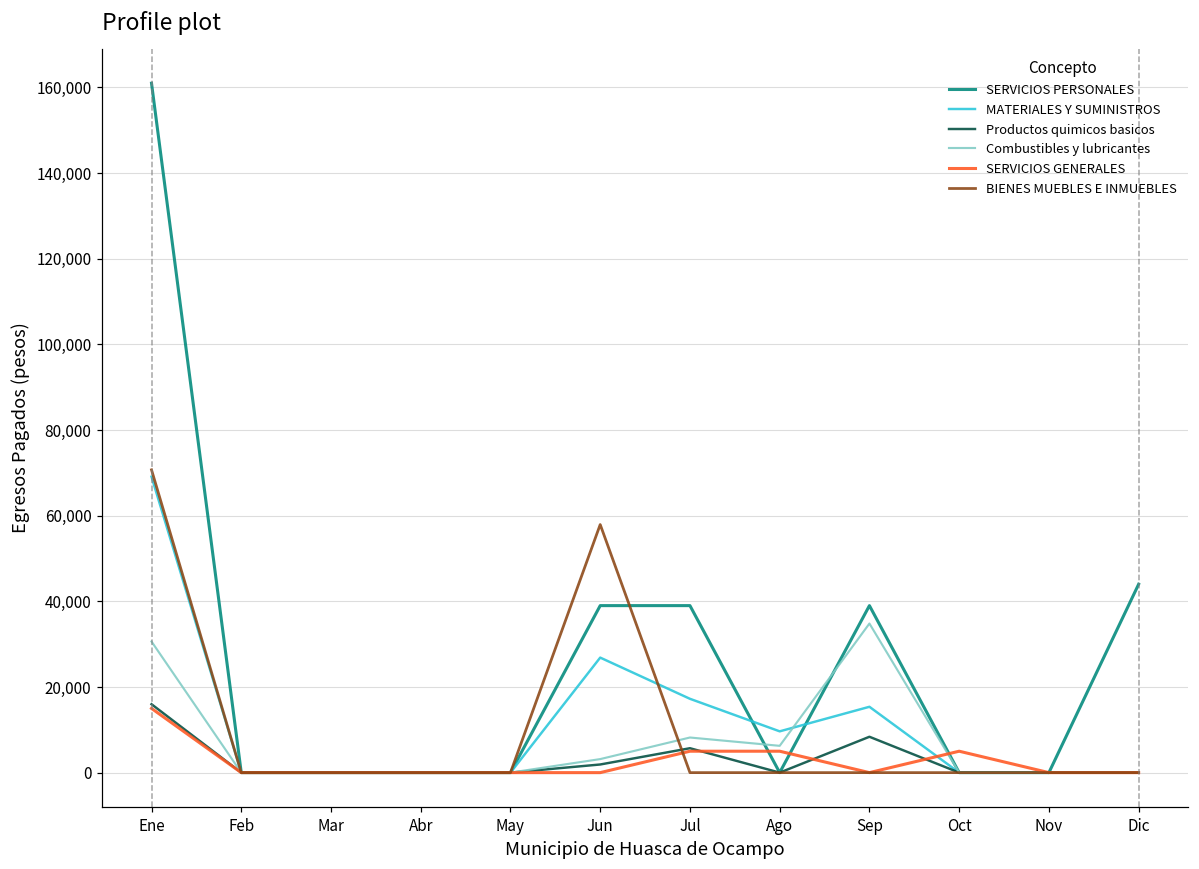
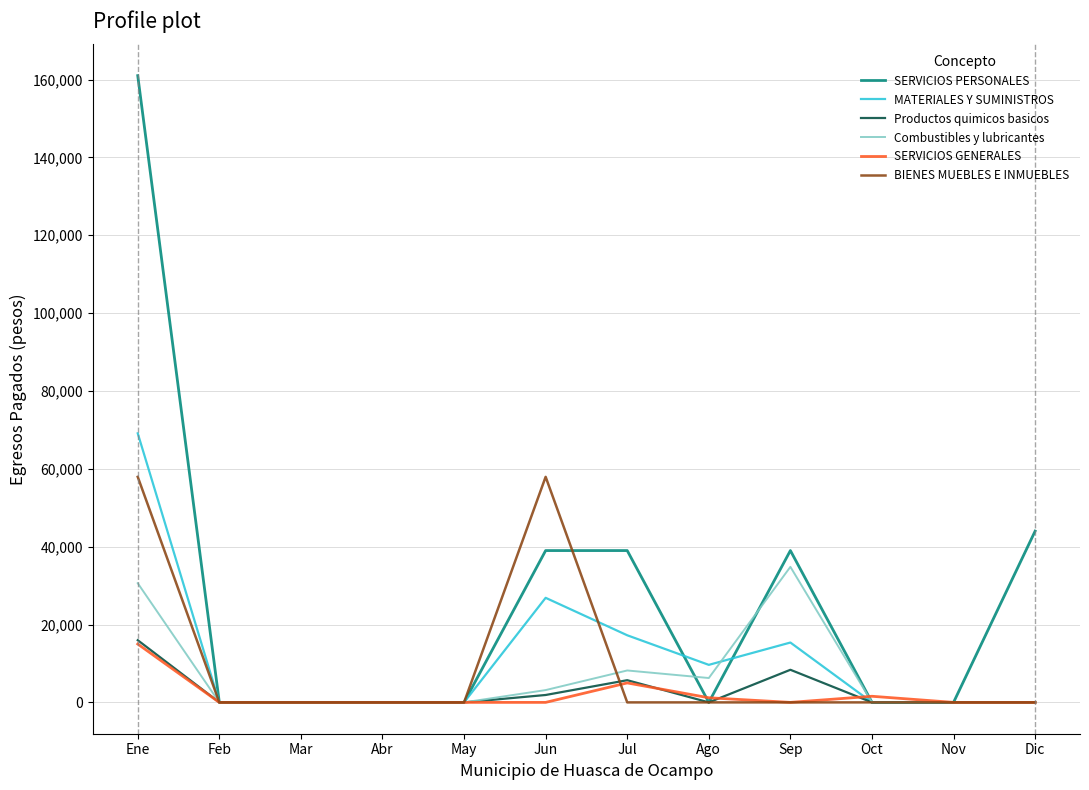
BIENES MUEBLES E INMUEBLES, Ene: 71,000 -> 58,000
SERVICIOS GENERALES, Ago: 5,000 -> 1,000
SERVICIOS GENERALES, Oct: 5,000 -> 2,000
